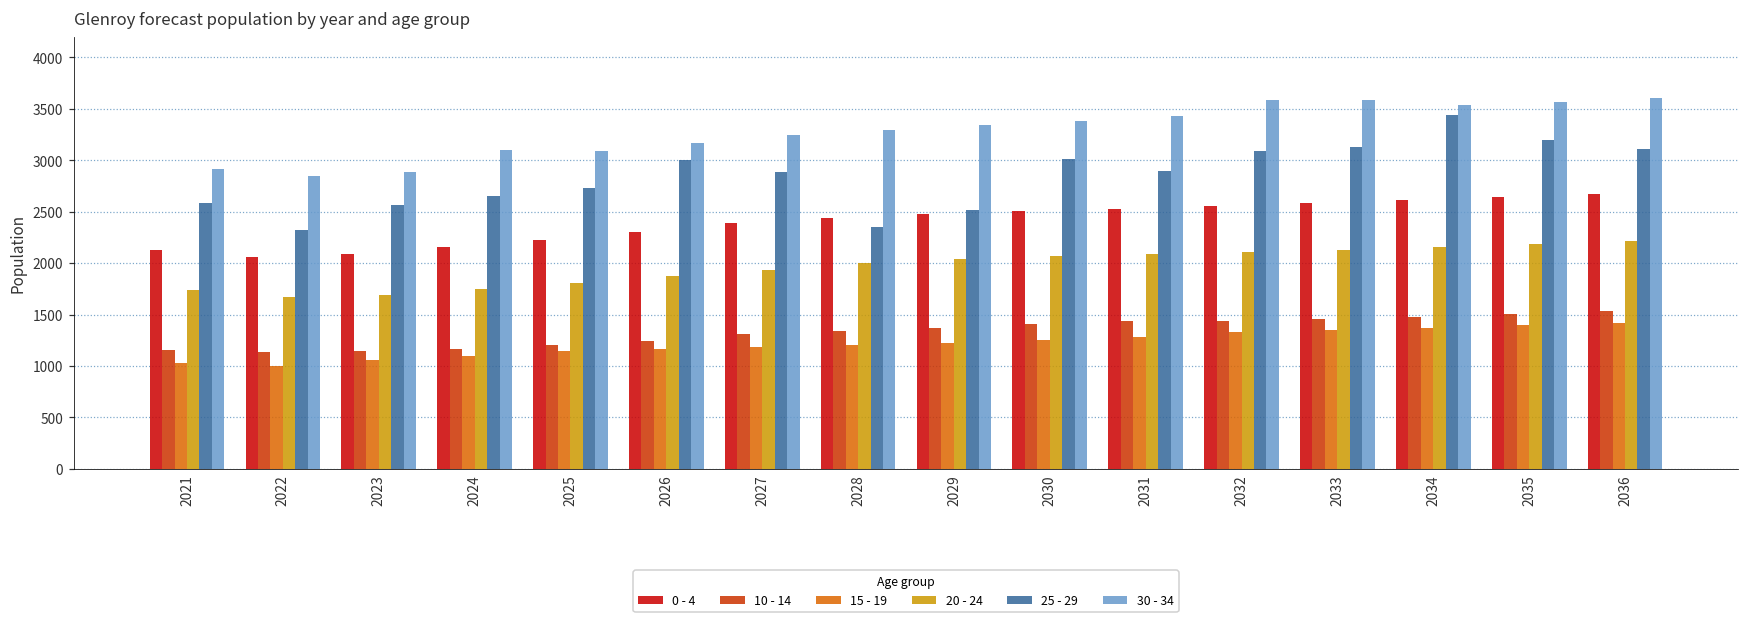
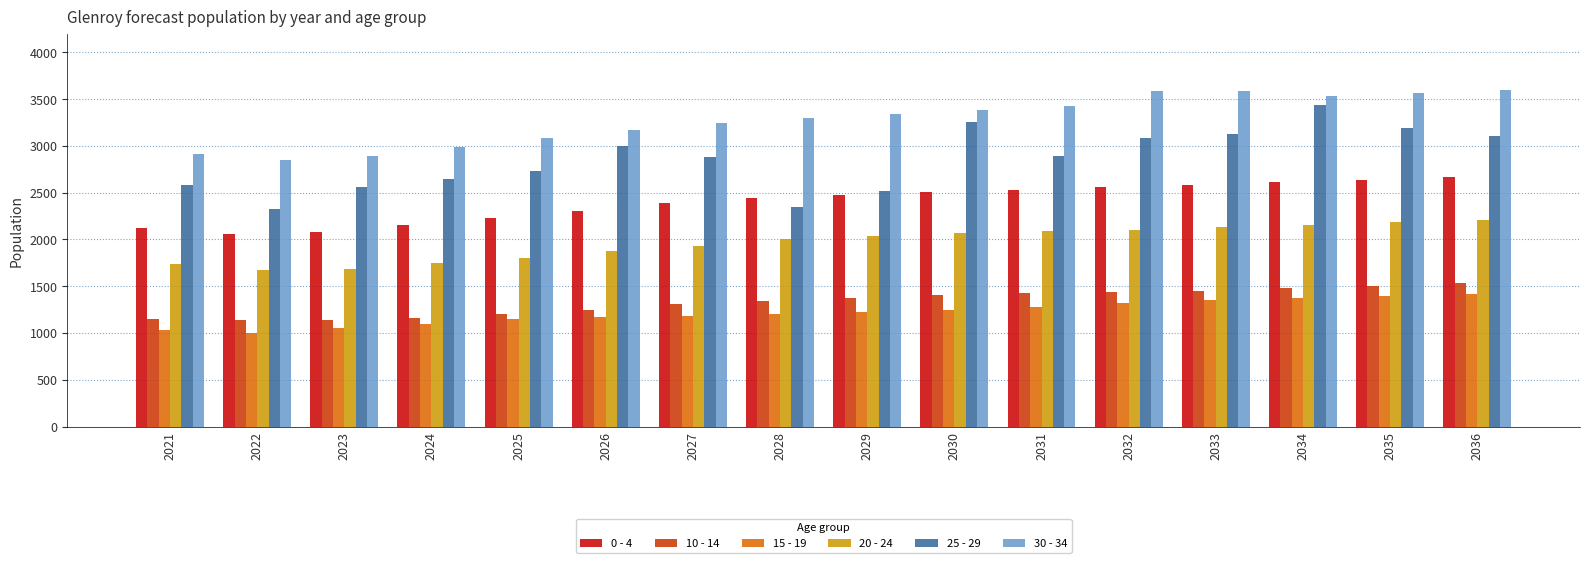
30 - 34, 2024: 3100 -> 3000
25 - 29, 2030: 3000 -> 3300
